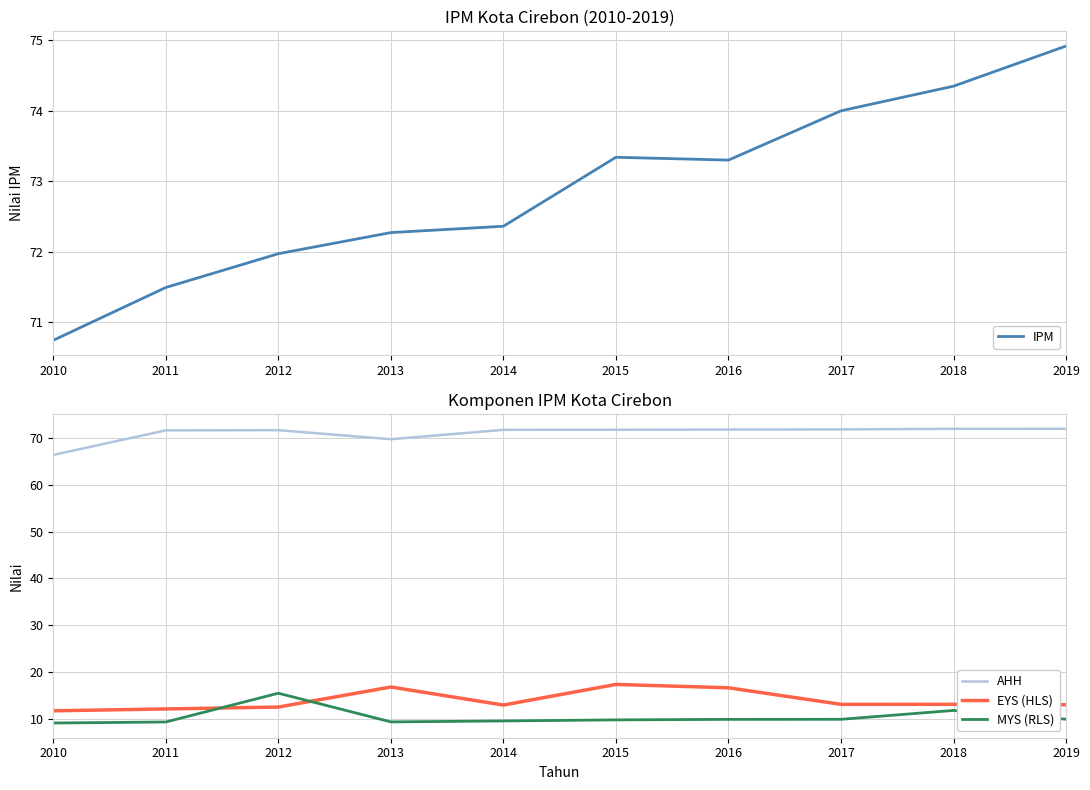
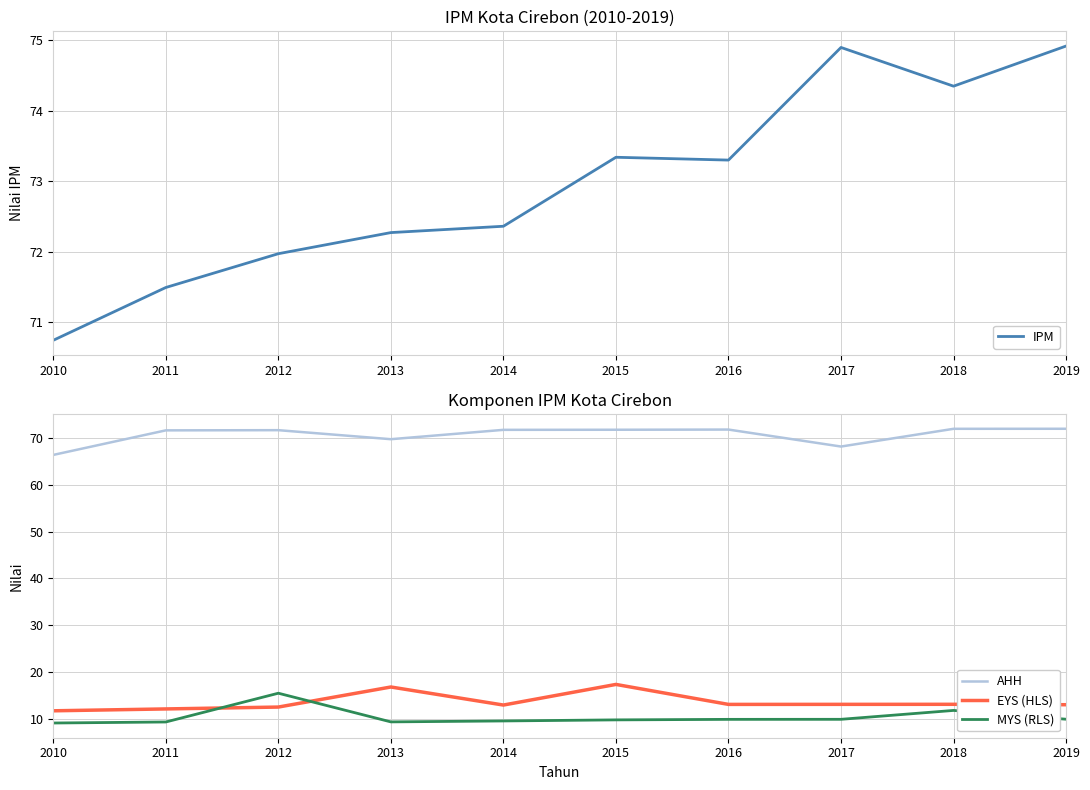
IPM Kota Cirebon (2010-2019), 2017: 74.0 -> 74.9
Komponen IPM Kota Cirebon, EYS (HLS), 2016: 17 -> 13
Komponen IPM Kota Cirebon, AHH, 2017: 72 -> 68
